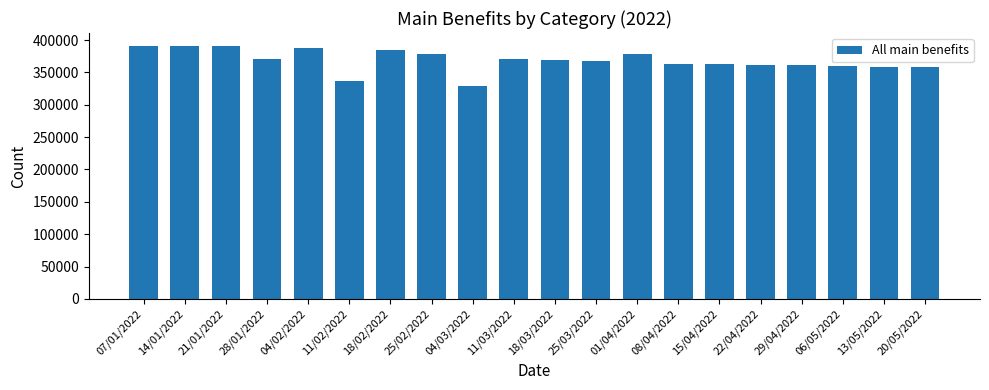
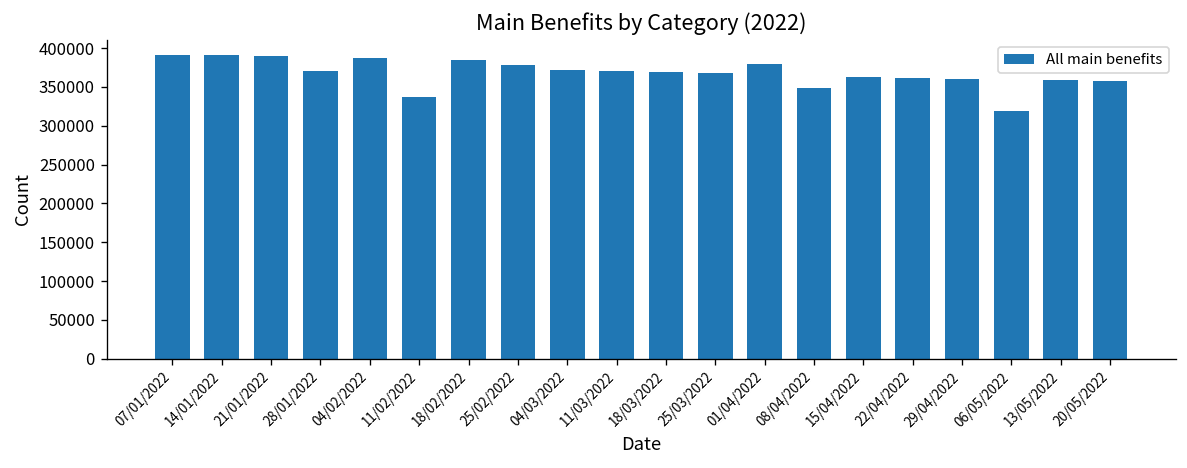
04/03/2022: 330000 -> 370000
08/04/2022: 360000 -> 350000
06/05/2022: 360000 -> 320000
